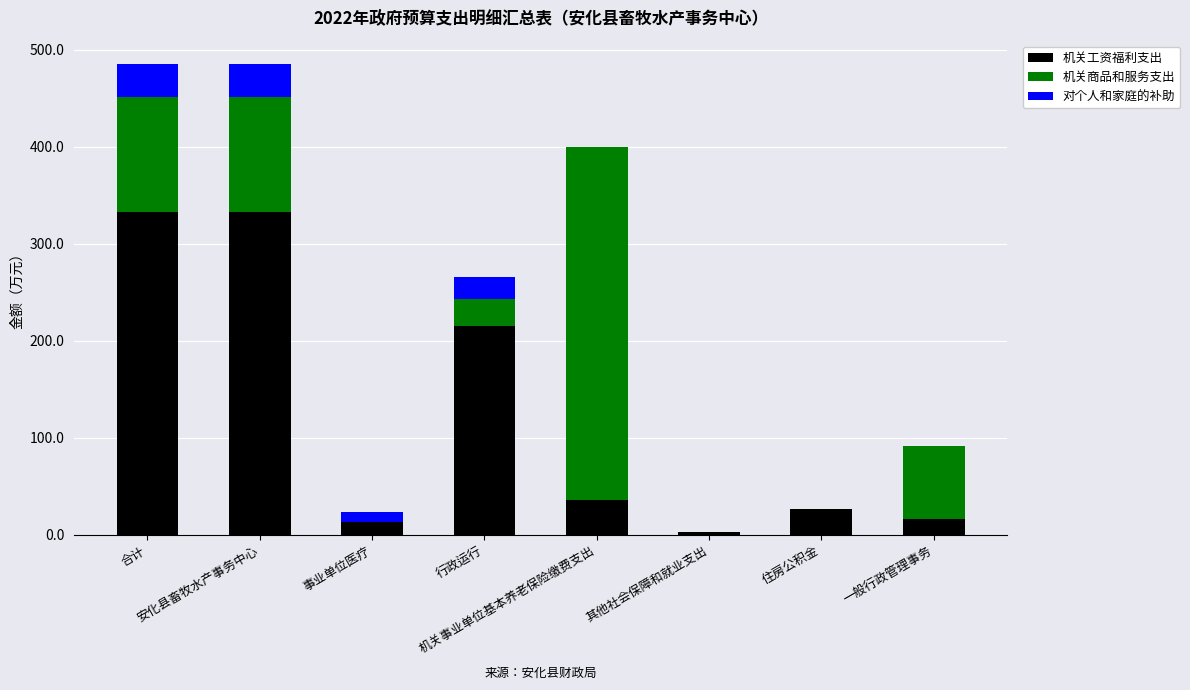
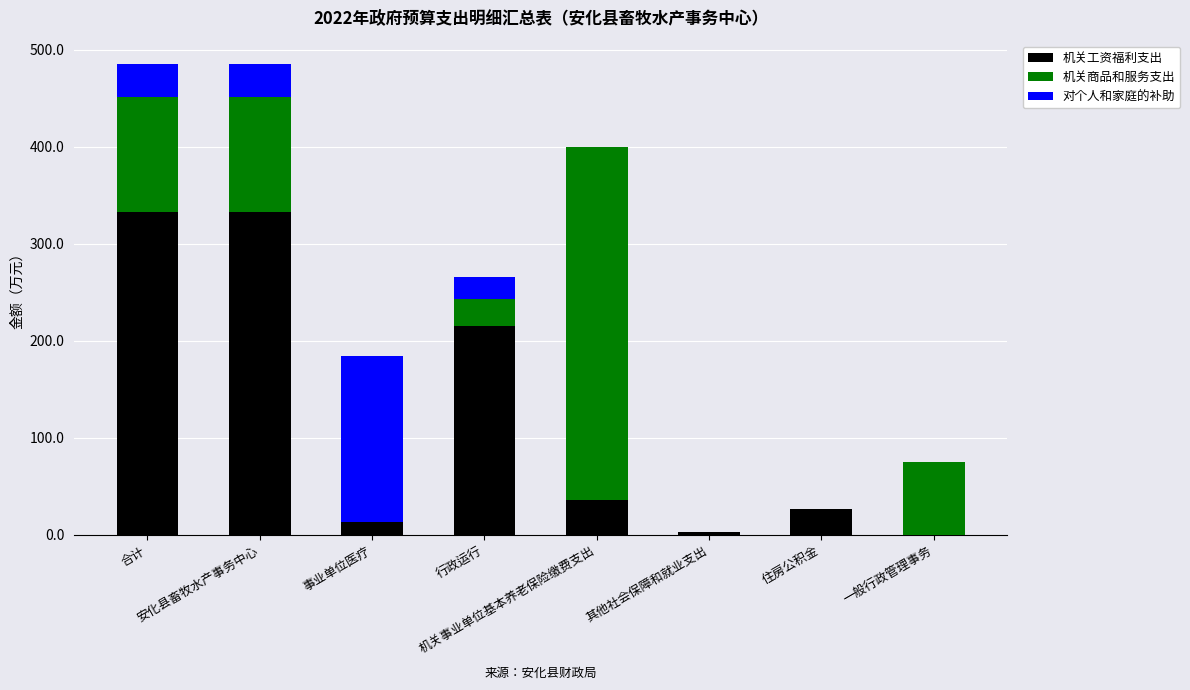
对个人和家庭的补助, 事业单位医疗: 10 -> 170
机关工资福利支出, 一般行政管理事务: 20 -> 0
